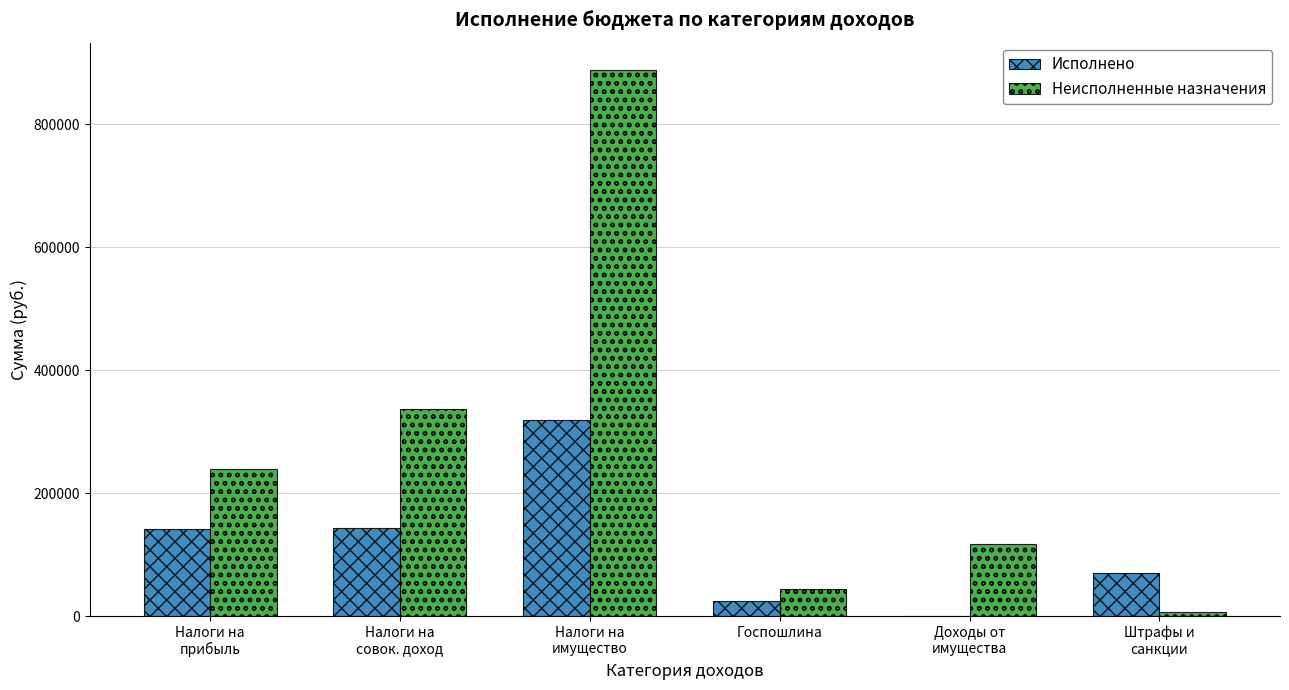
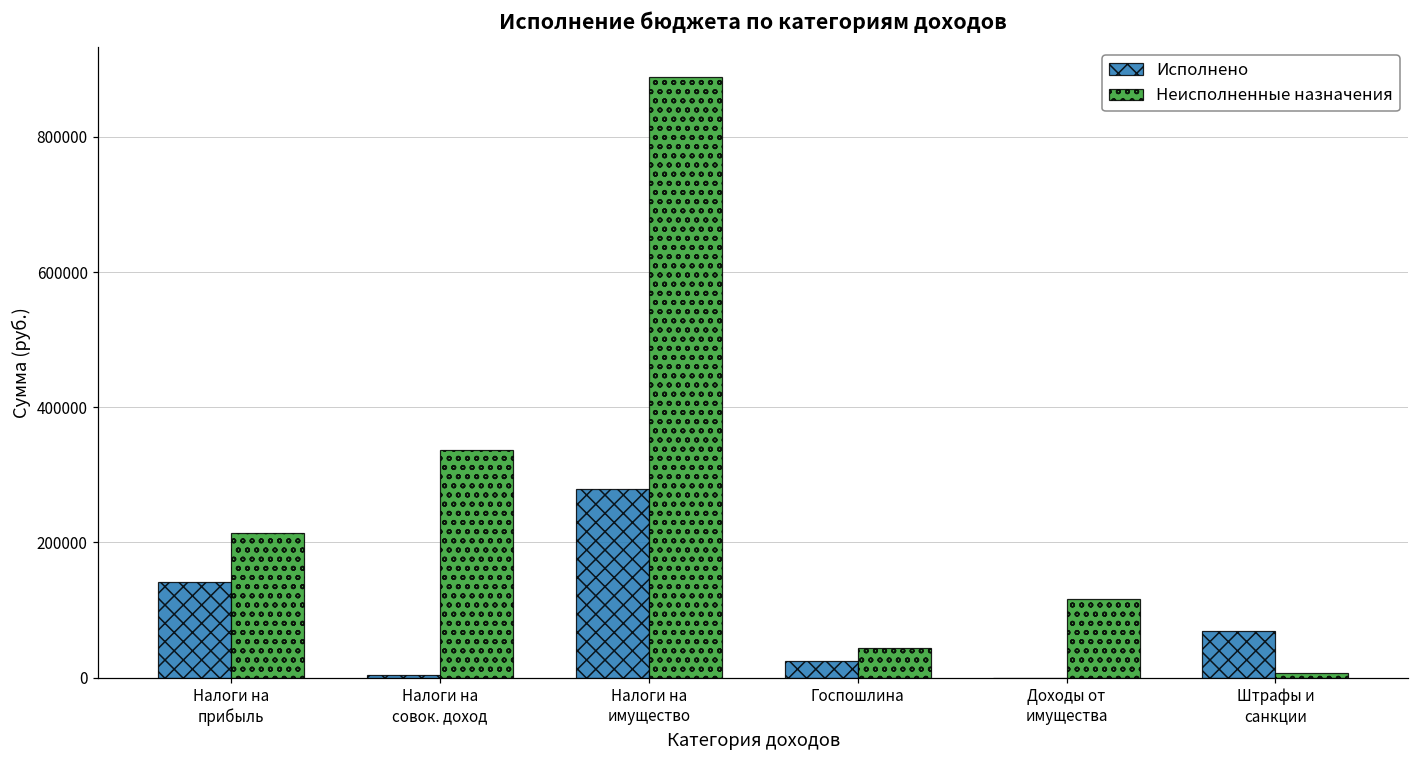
Неисполненные назначения, Налоги на прибыль: 240000 -> 210000
Исполнено, Налоги на совок. доход: 140000 -> 0
Исполнено, Налоги на имущество: 320000 -> 280000
